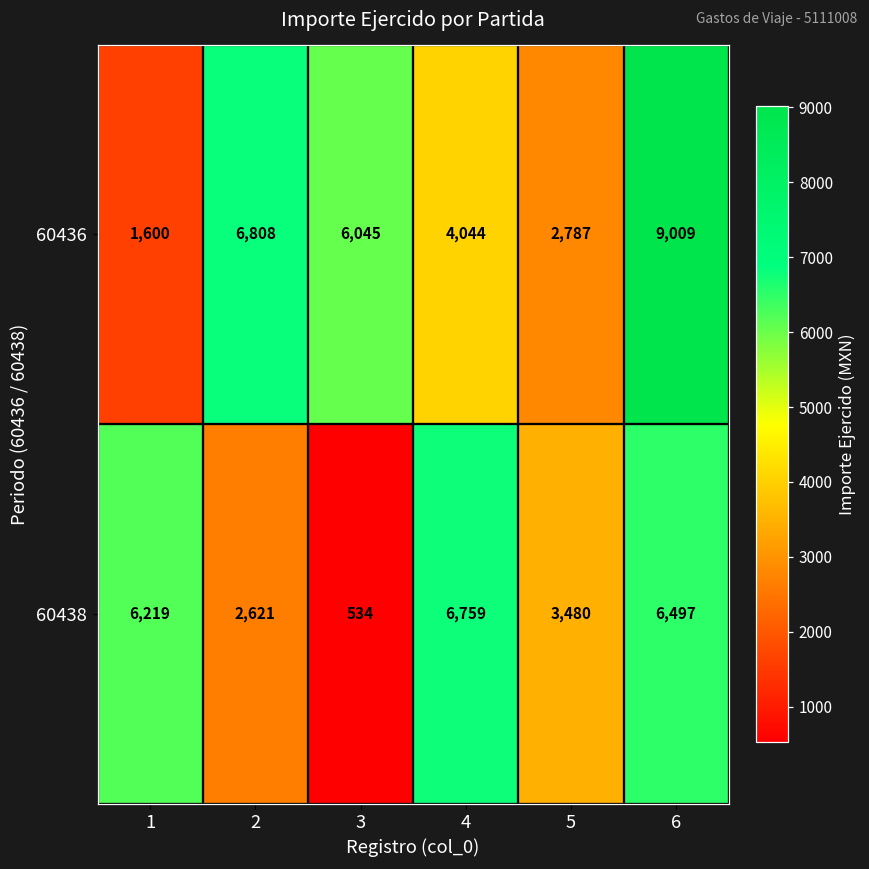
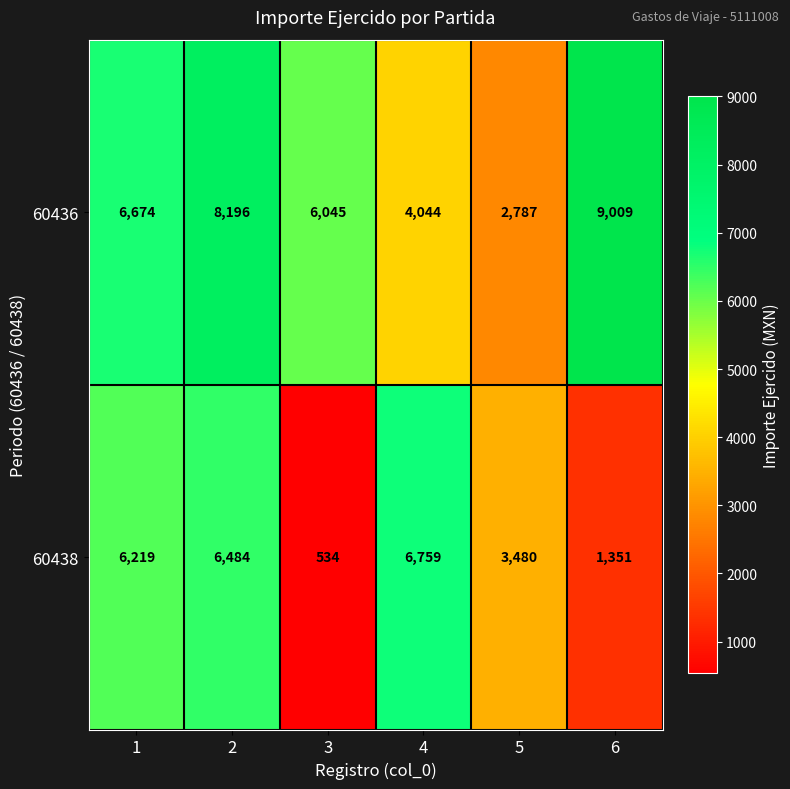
60436, 1: 1,600 -> 6,674
60436, 2: 6,808 -> 8,196
60438, 2: 2,621 -> 6,484
60438, 6: 6,497 -> 1,351
